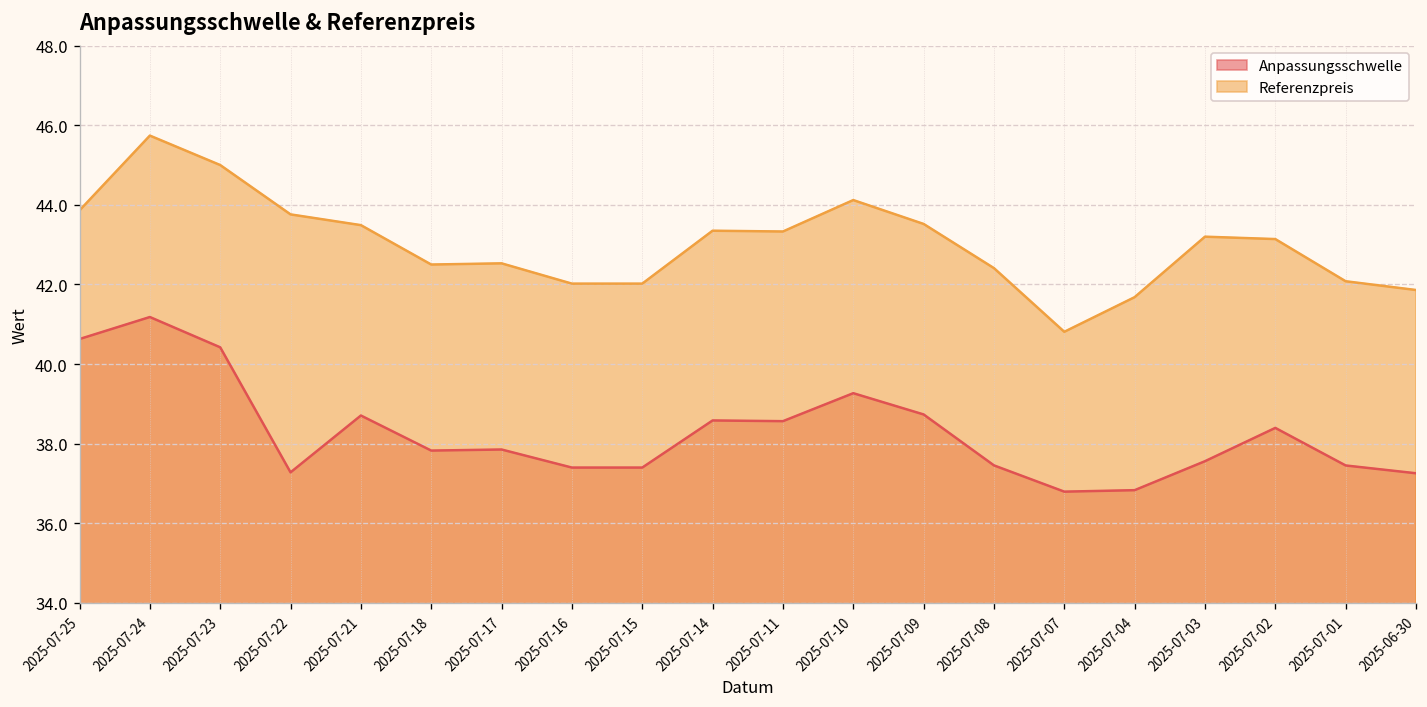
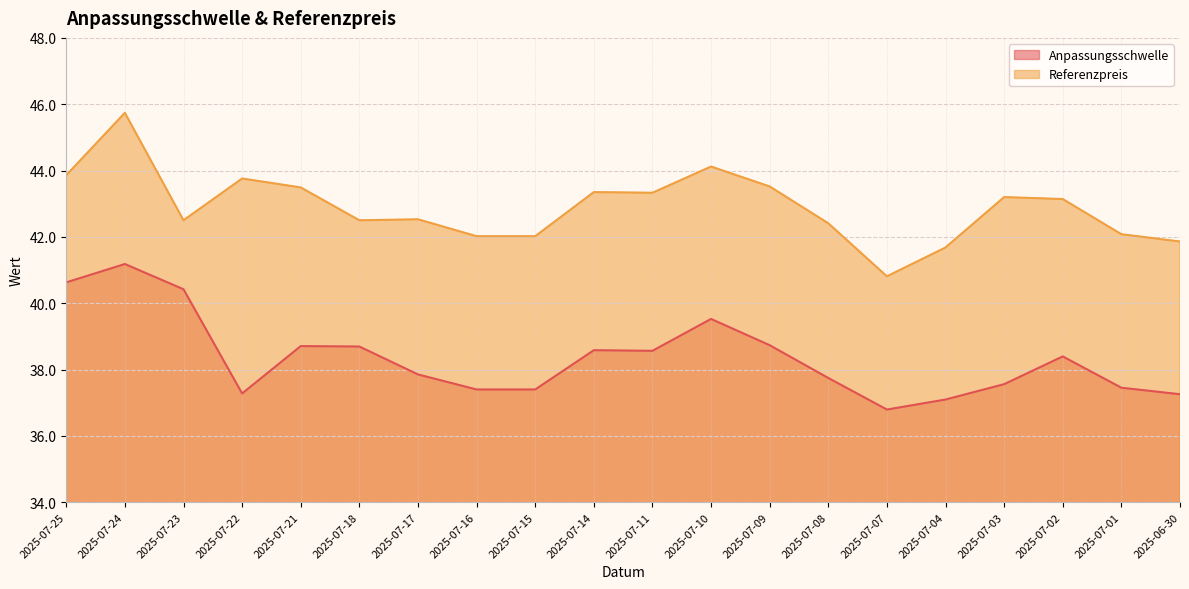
Referenzpreis, 2025-07-23: 45.0 -> 42.5
Anpassungsschwelle, 2025-07-18: 37.8 -> 38.7
Anpassungsschwelle, 2025-07-10: 39.3 -> 39.5
Anpassungsschwelle, 2025-07-08: 37.5 -> 37.7
Anpassungsschwelle, 2025-07-04: 36.8 -> 37.1
